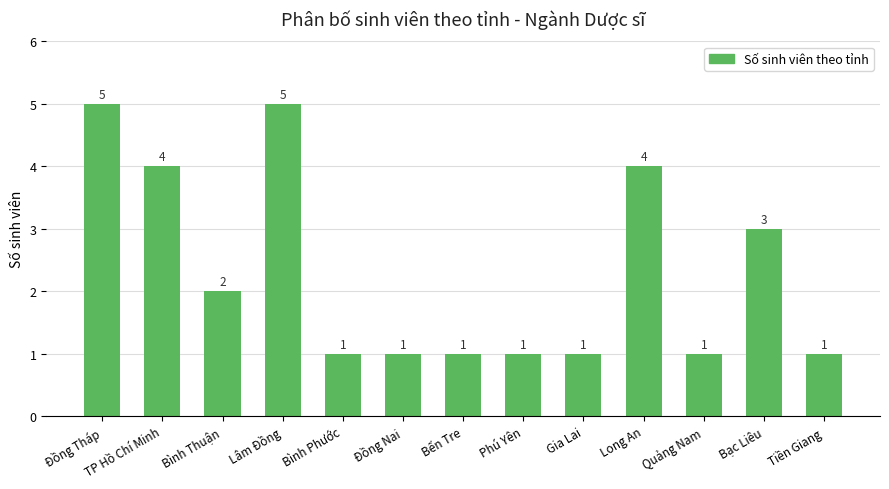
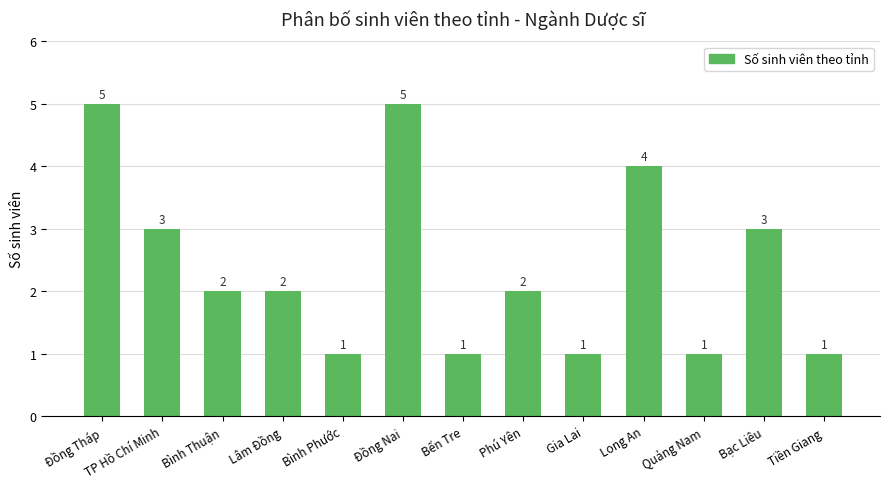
TP Hồ Chí Minh: 4 -> 3
Lâm Đồng: 5 -> 2
Đồng Nai: 1 -> 5
Phú Yên: 1 -> 2
